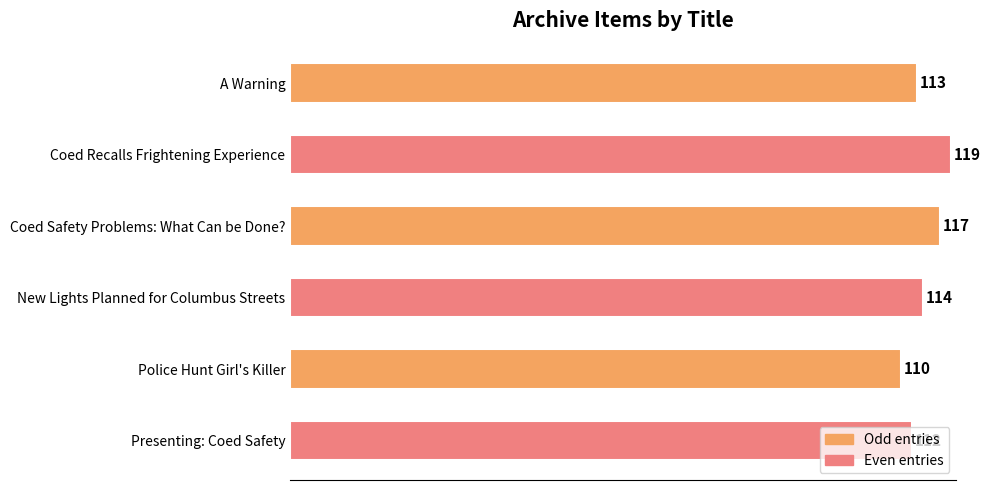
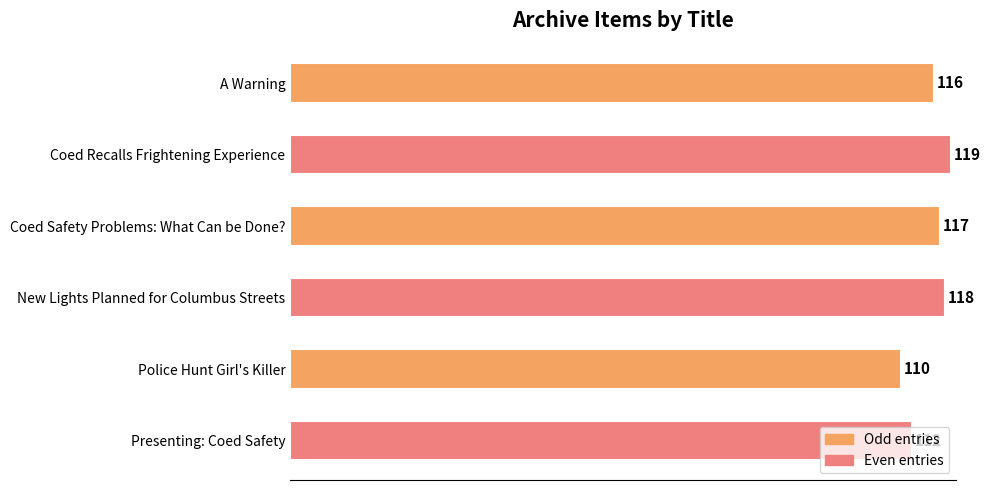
A Warning: 113 -> 116
New Lights Planned for Columbus Streets: 114 -> 118
